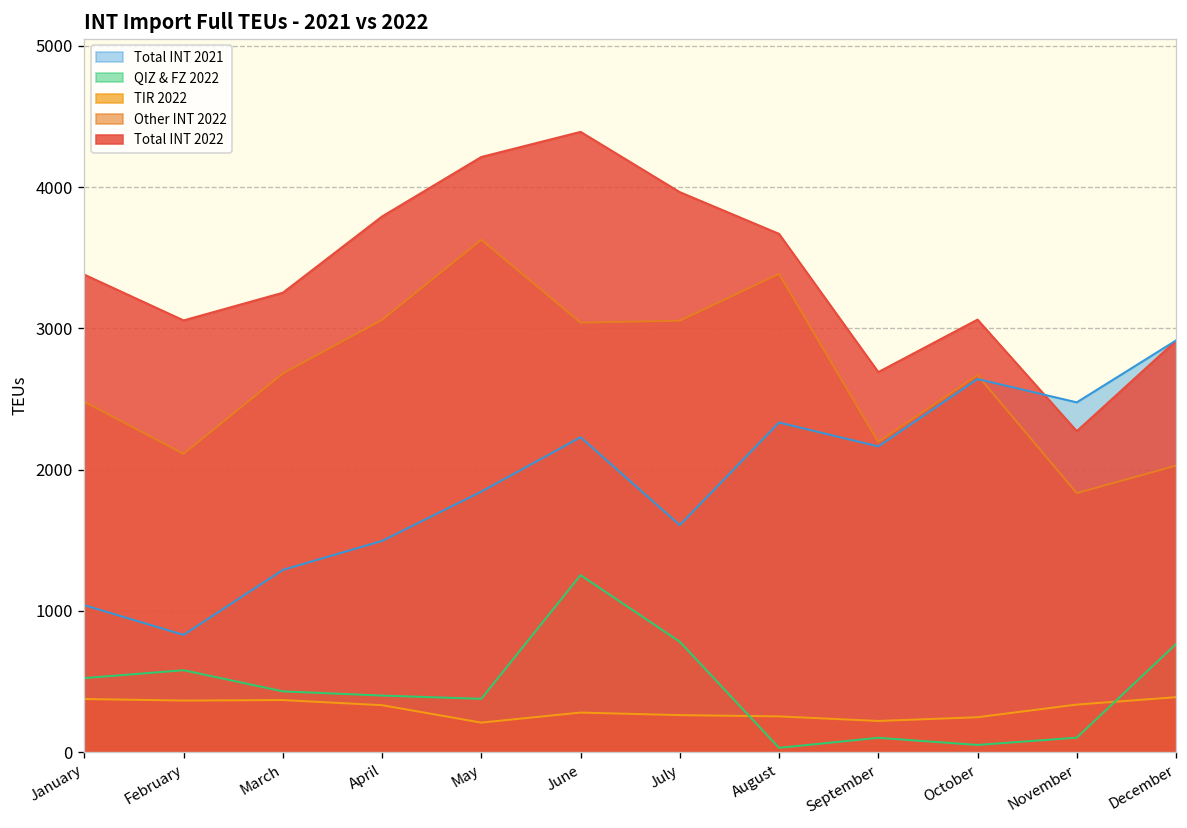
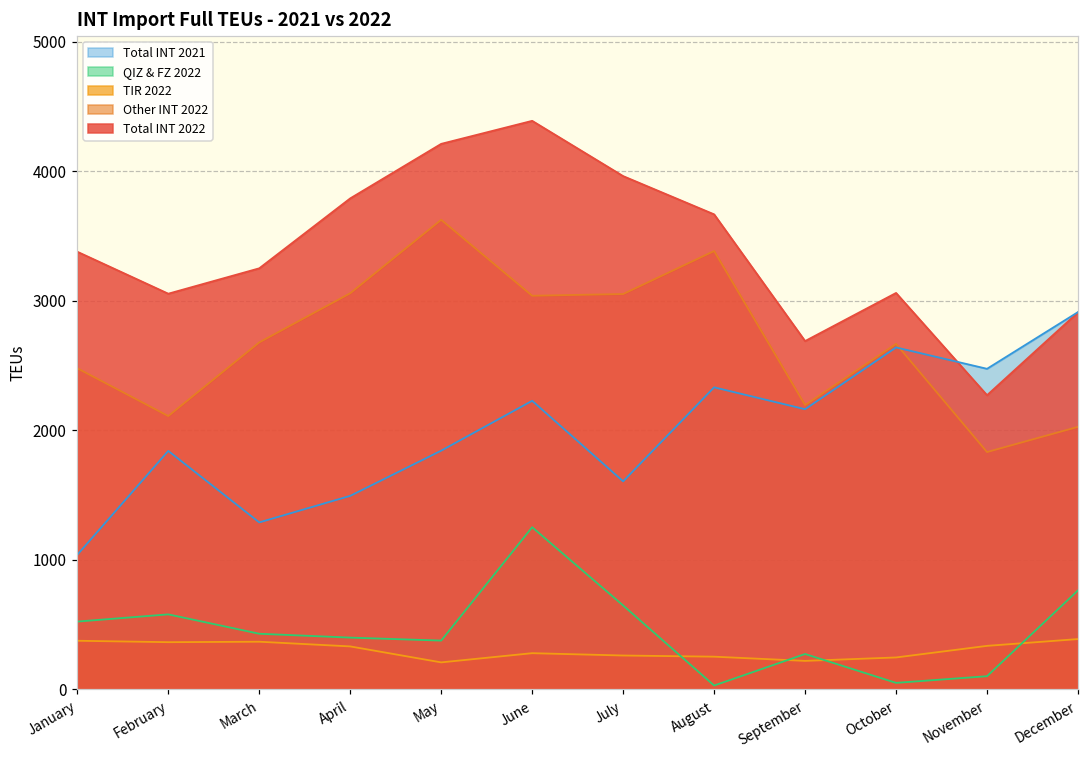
Total INT 2021, February: 830 -> 1840
QIZ & FZ 2022, July: 780 -> 650
QIZ & FZ 2022, September: 100 -> 270
